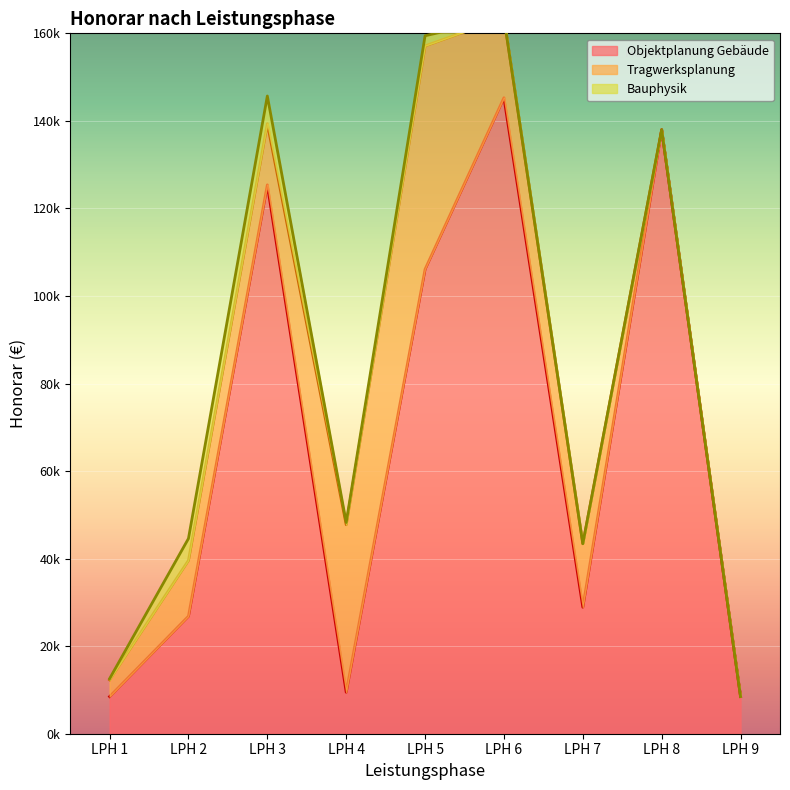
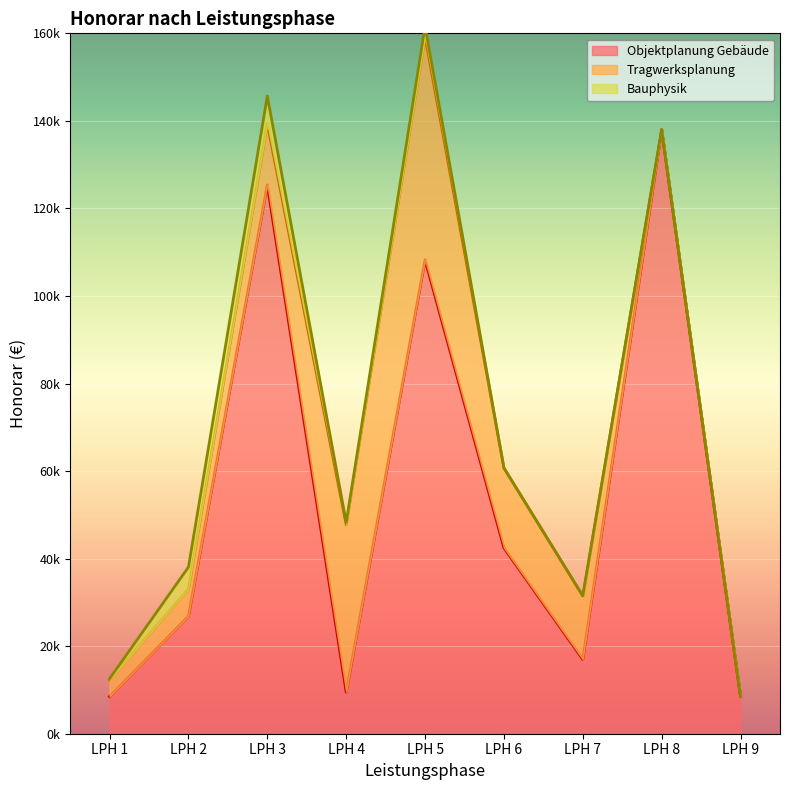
Tragwerksplanung, LPH 2: 13000 -> 6000
Objektplanung Gebäude, LPH 5: 106000 -> 108000
Objektplanung Gebäude, LPH 6: 145000 -> 42000
Objektplanung Gebäude, LPH 7: 29000 -> 17000
